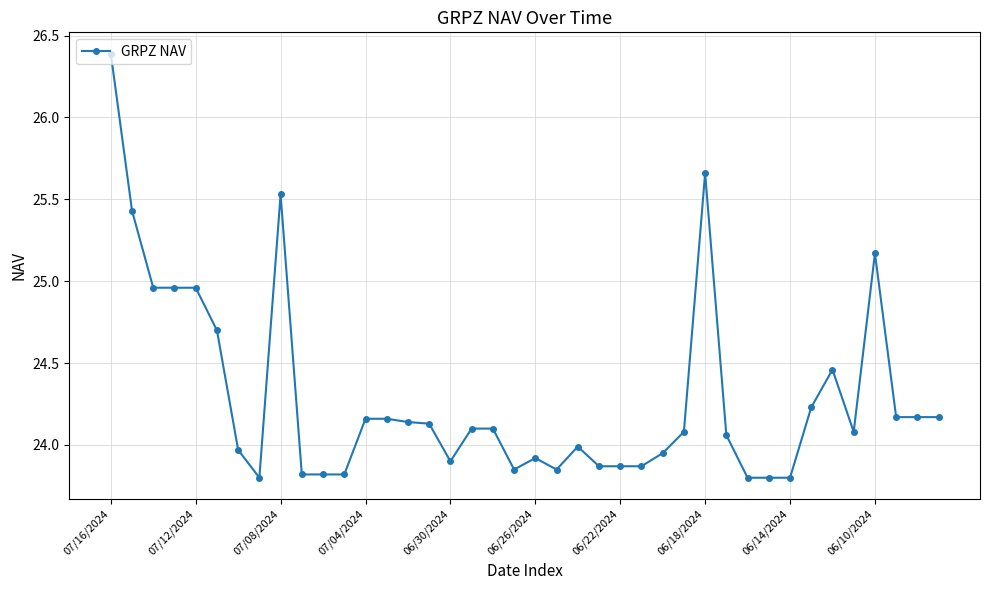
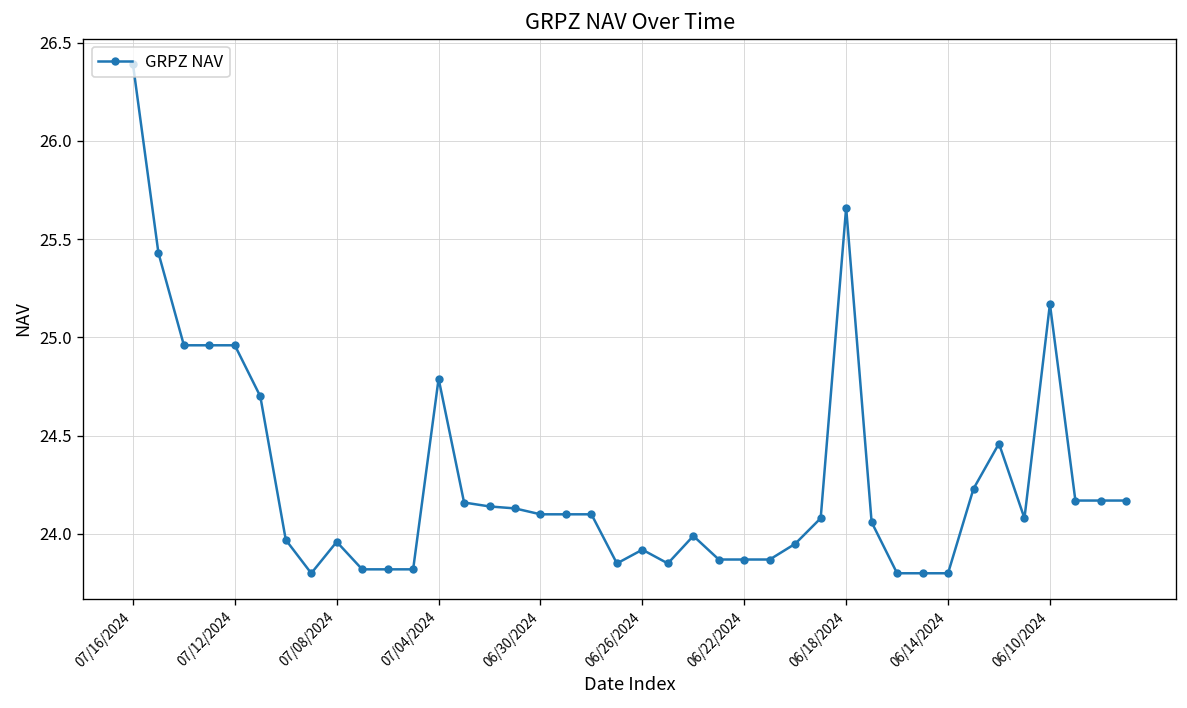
07/08/2024: 25.53 -> 23.96
07/04/2024: 24.16 -> 24.79
06/30/2024: 23.9 -> 24.1
